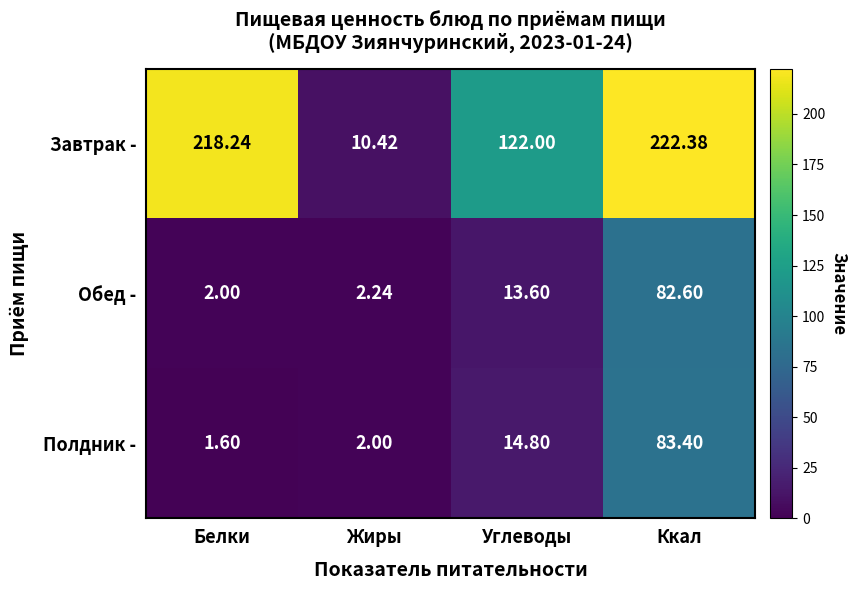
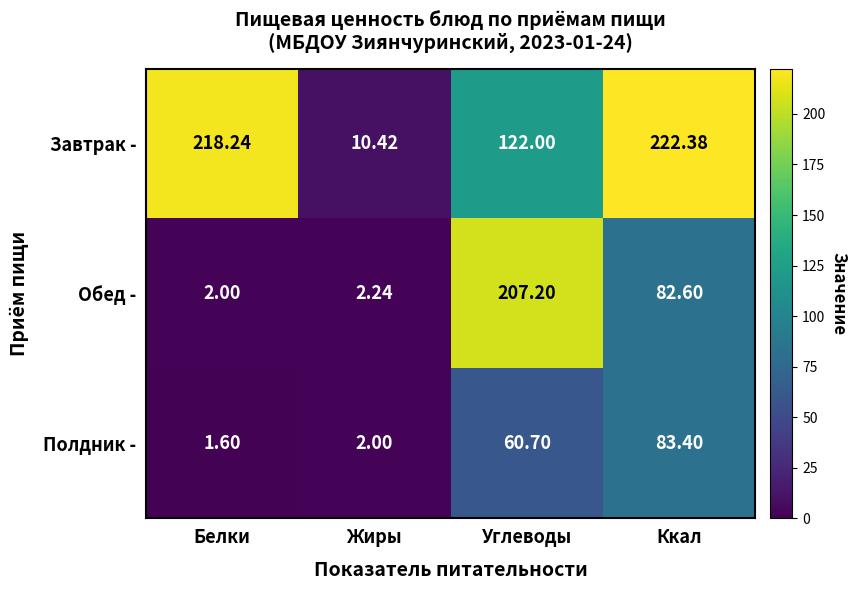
Обед -, Углеводы: 13.60 -> 207.20
Полдник -, Углеводы: 14.80 -> 60.70
